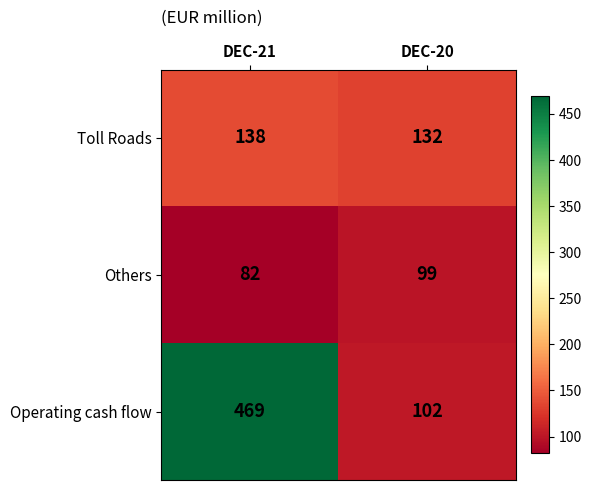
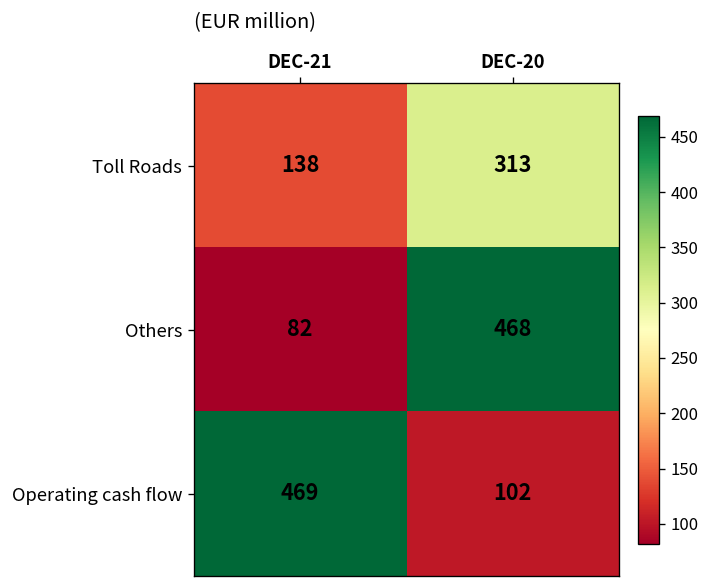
Toll Roads, DEC-20: 132 -> 313
Others, DEC-20: 99 -> 468
